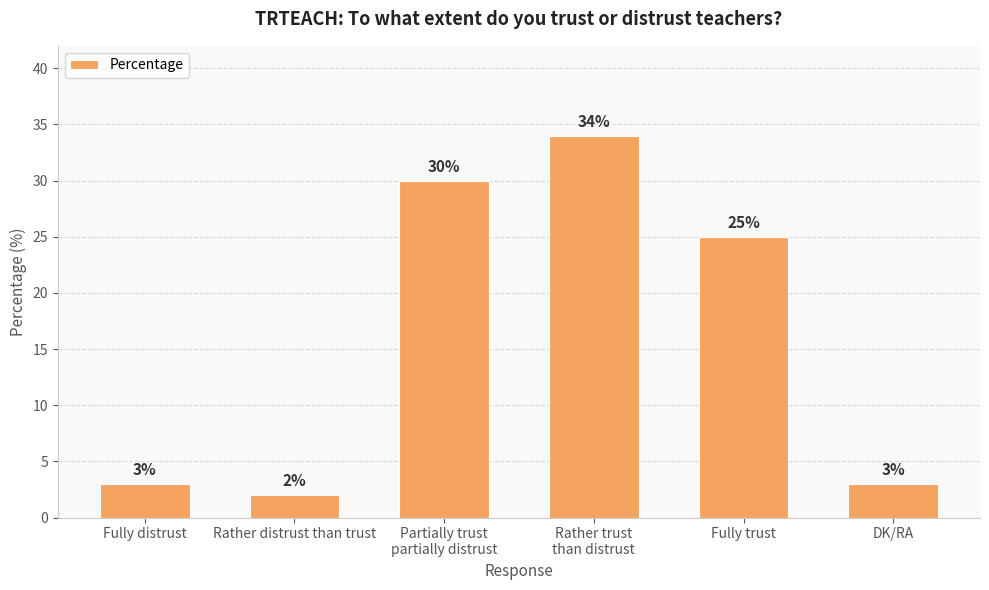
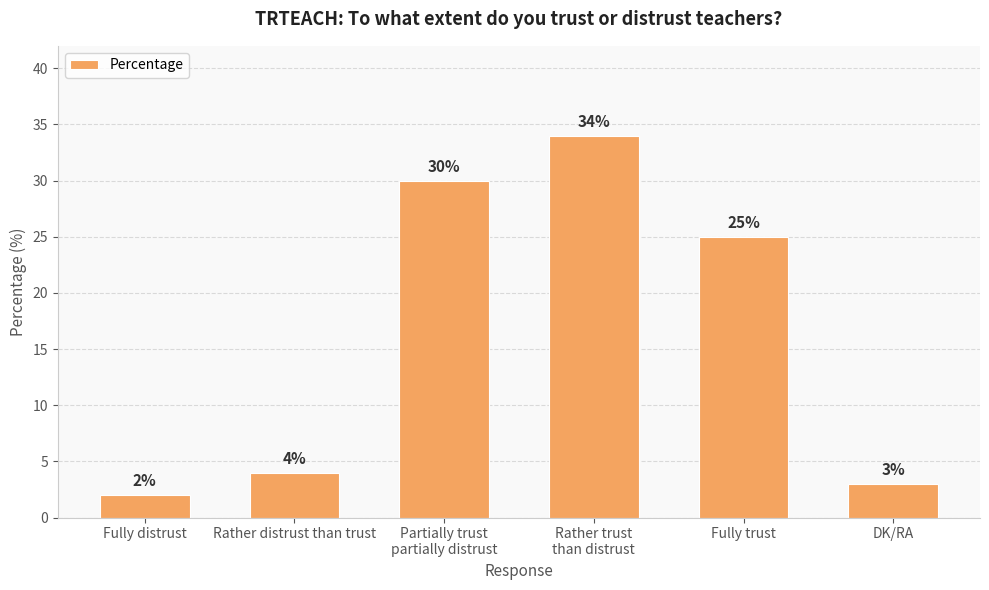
Fully distrust: 3% -> 2%
Rather distrust than trust: 2% -> 4%
